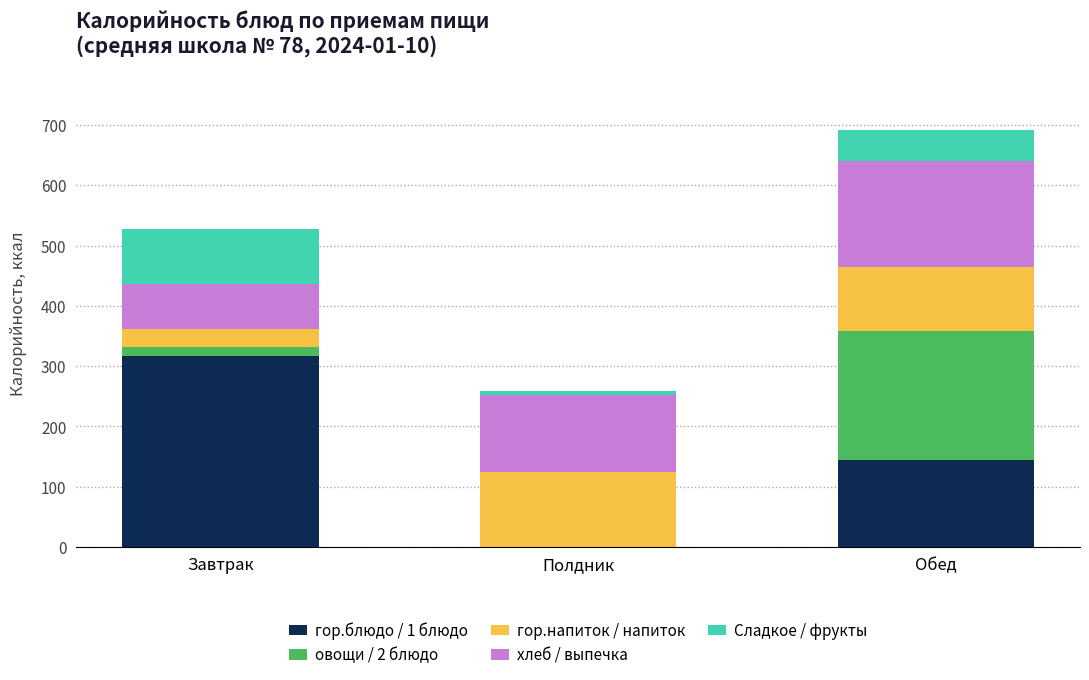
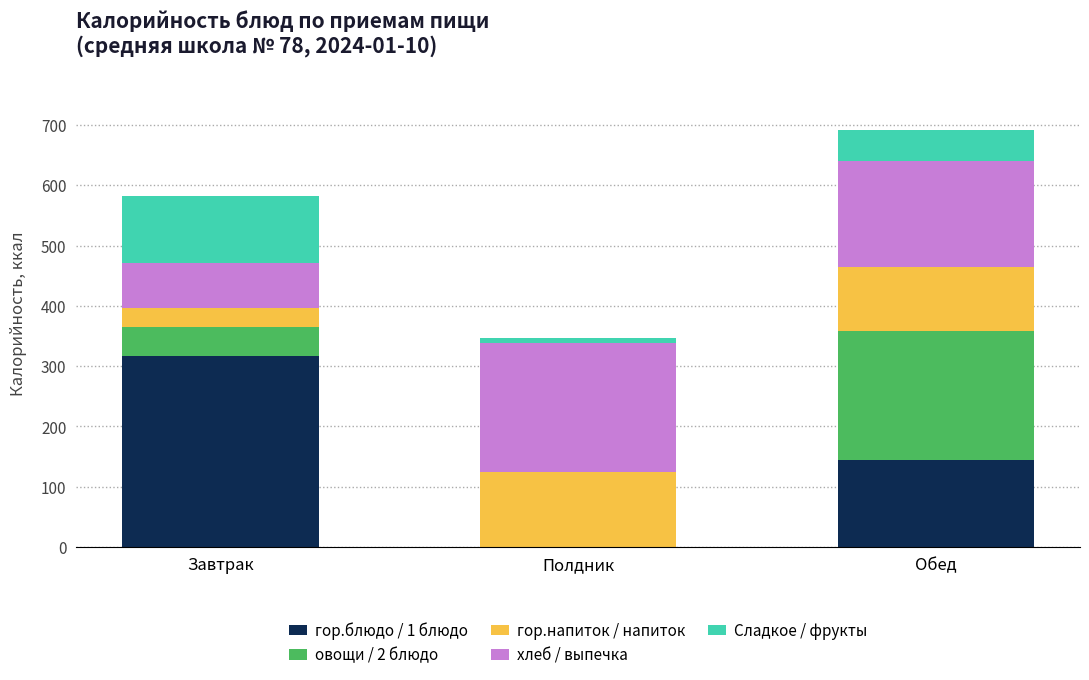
овощи / 2 блюдо, Завтрак: 10 -> 50
Сладкое / фрукты, Завтрак: 90 -> 110
хлеб / выпечка, Полдник: 130 -> 220
